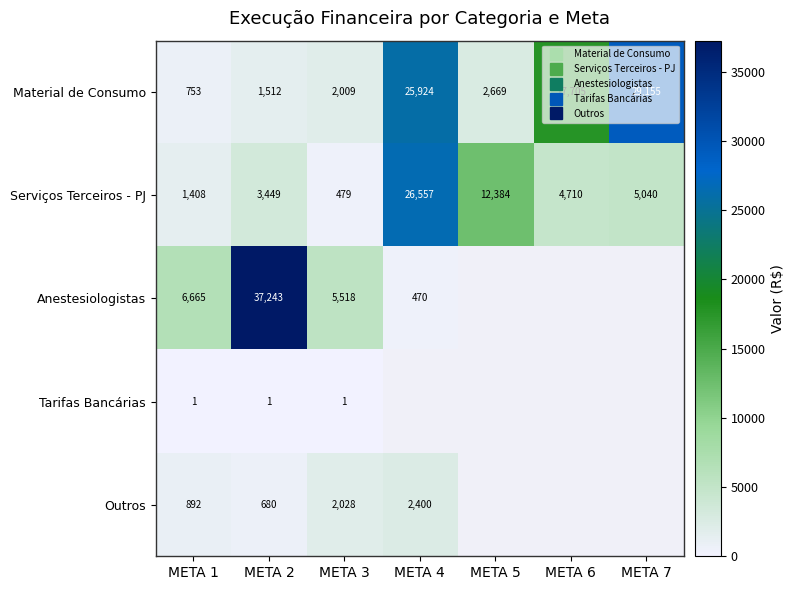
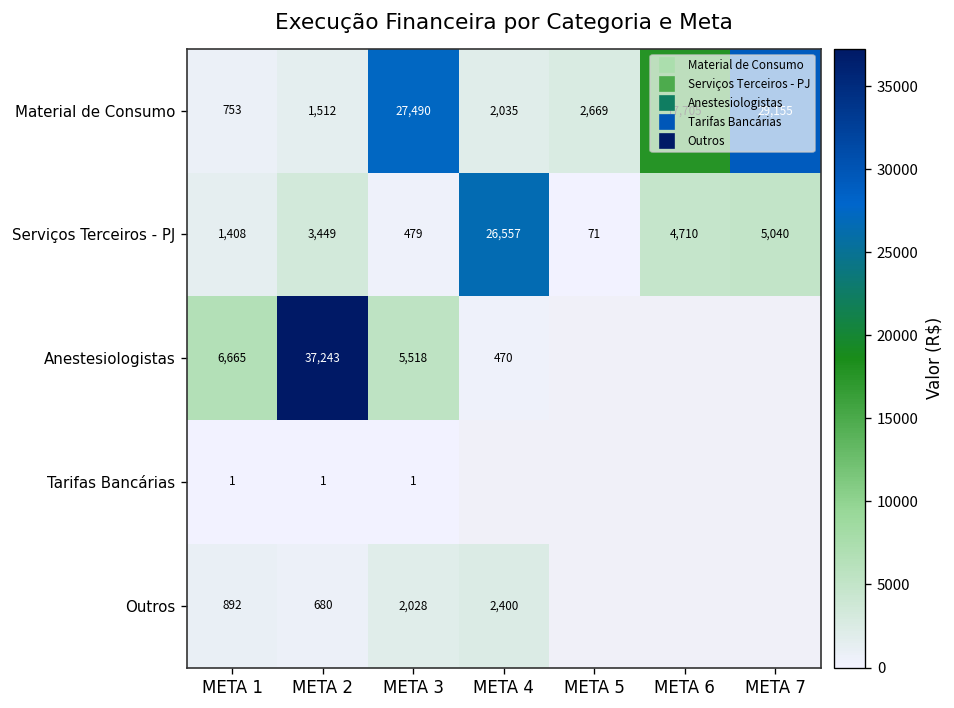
Material de Consumo, META 3: 2,009 -> 27,490
Material de Consumo, META 4: 25,924 -> 2,035
Serviços Terceiros - PJ, META 5: 12,384 -> 71
